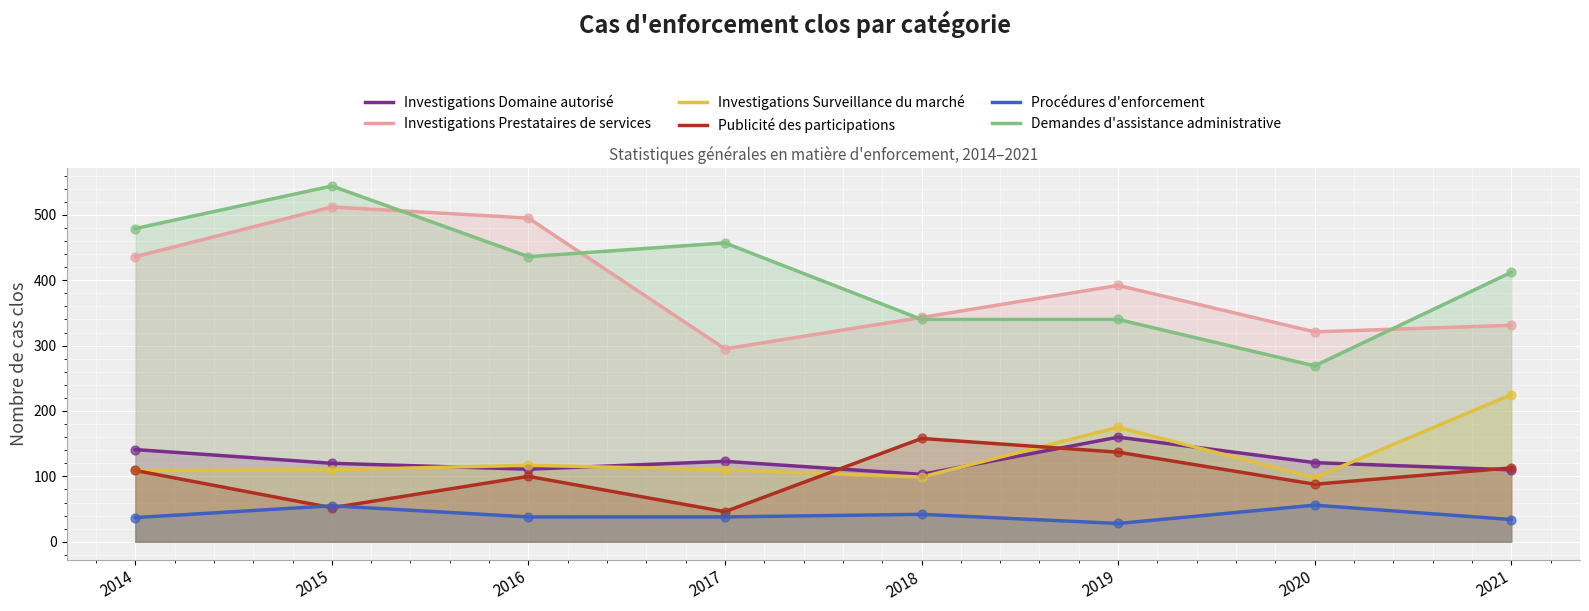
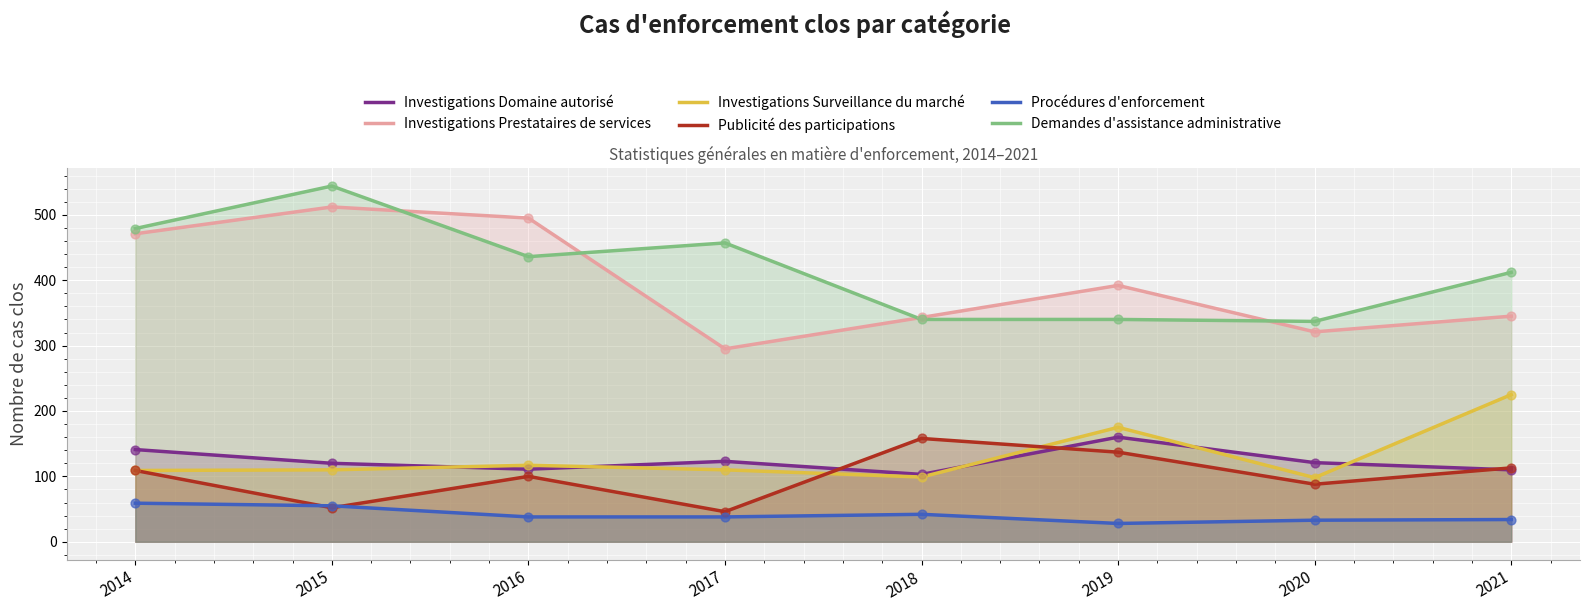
Investigations Prestataires de services, 2014: 440 -> 470
Procédures d'enforcement, 2014: 40 -> 60
Procédures d'enforcement, 2020: 60 -> 30
Demandes d'assistance administrative, 2020: 270 -> 340
Investigations Prestataires de services, 2021: 330 -> 350
